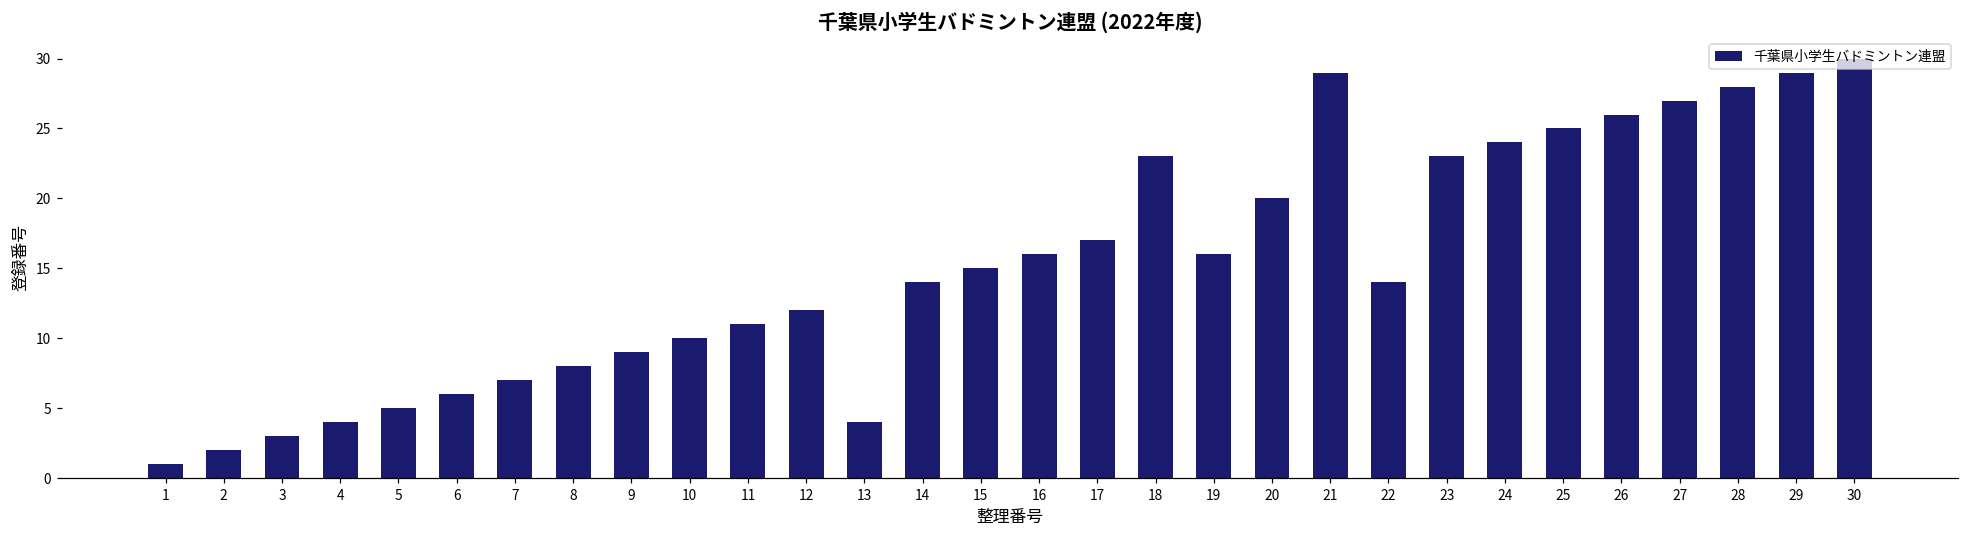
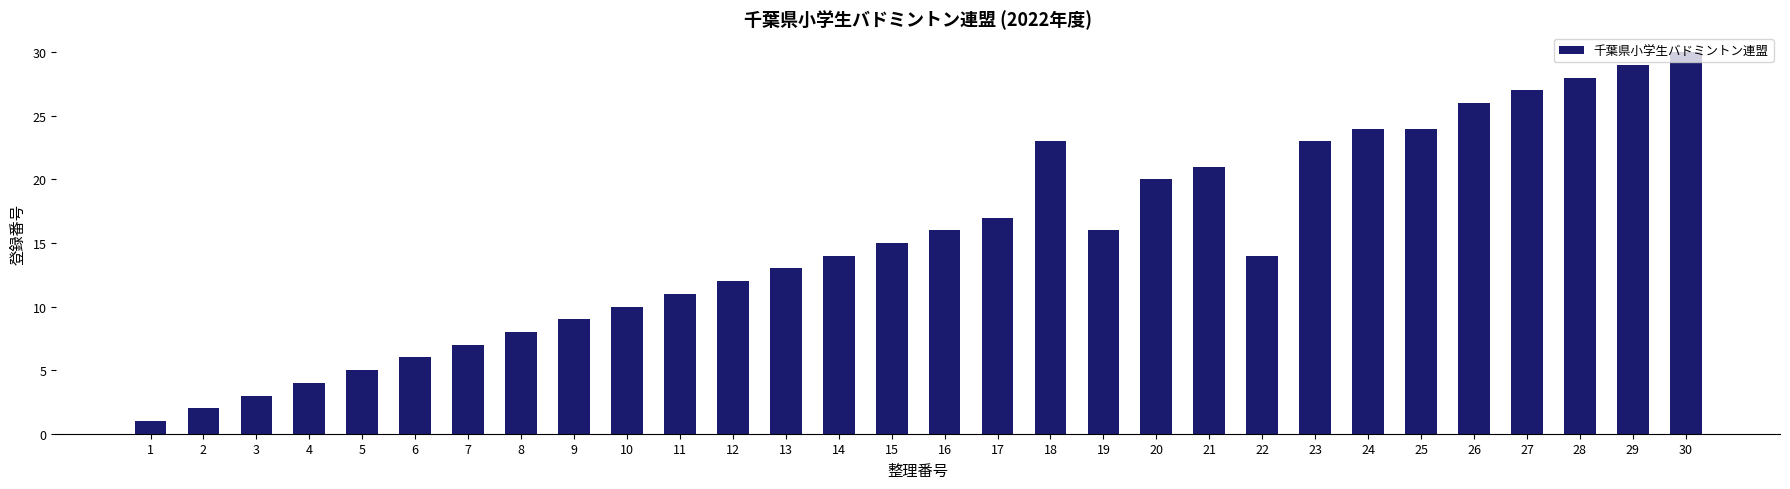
13: 4 -> 13
21: 29 -> 21
25: 25 -> 24
